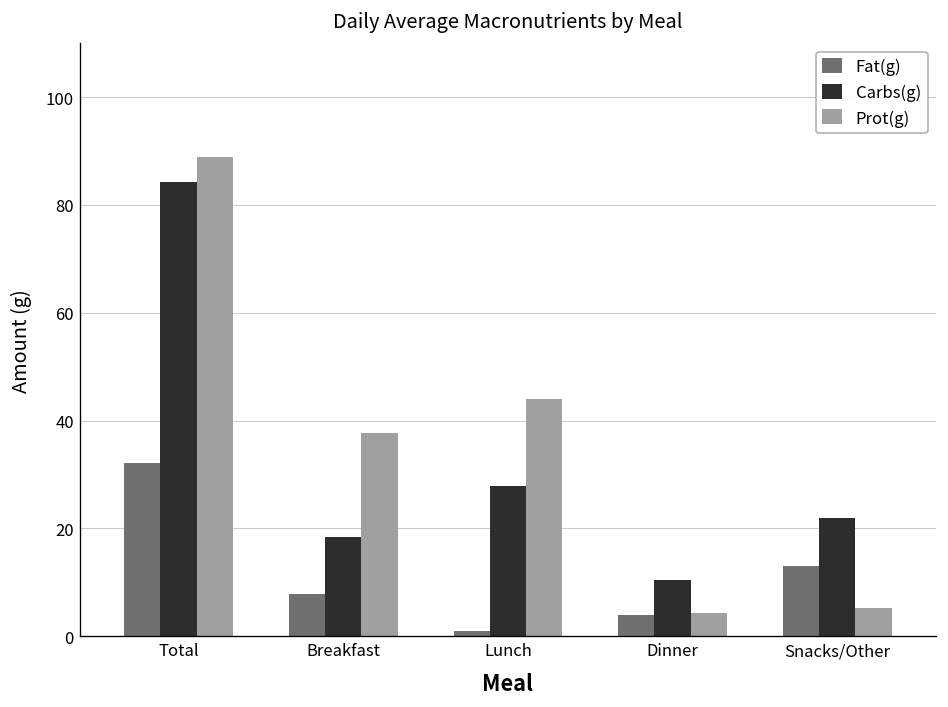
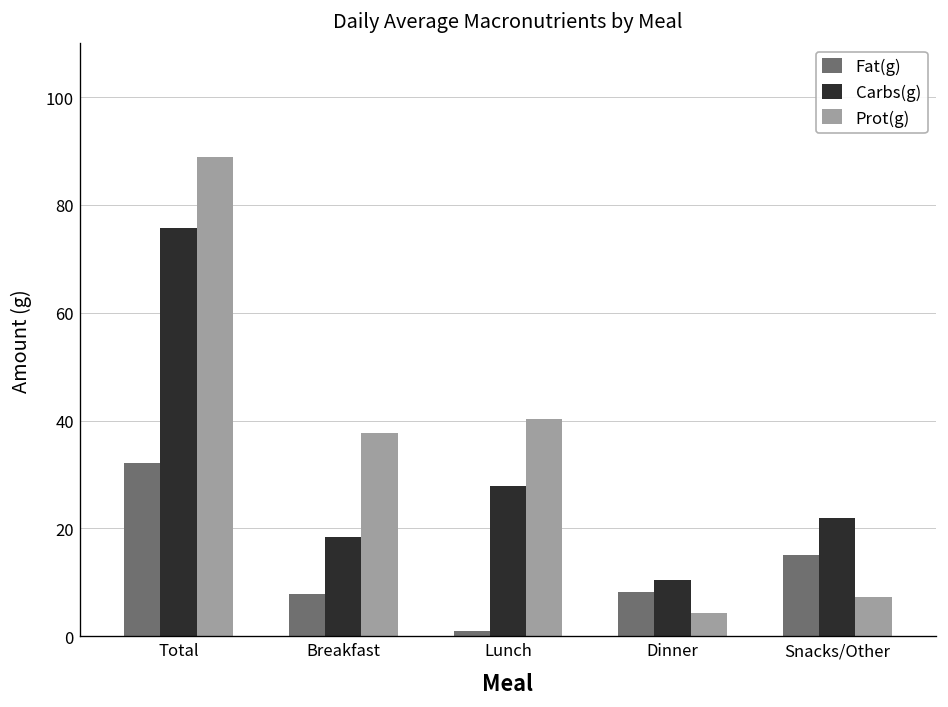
Carbs(g), Total: 84 -> 76
Prot(g), Lunch: 44 -> 40
Fat(g), Dinner: 4 -> 8
Fat(g), Snacks/Other: 13 -> 15
Prot(g), Snacks/Other: 5 -> 7
